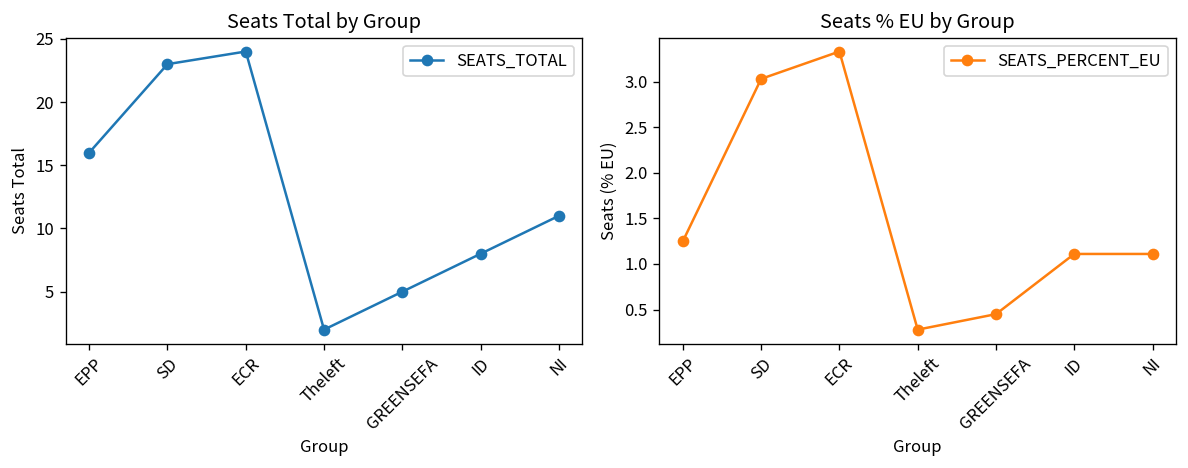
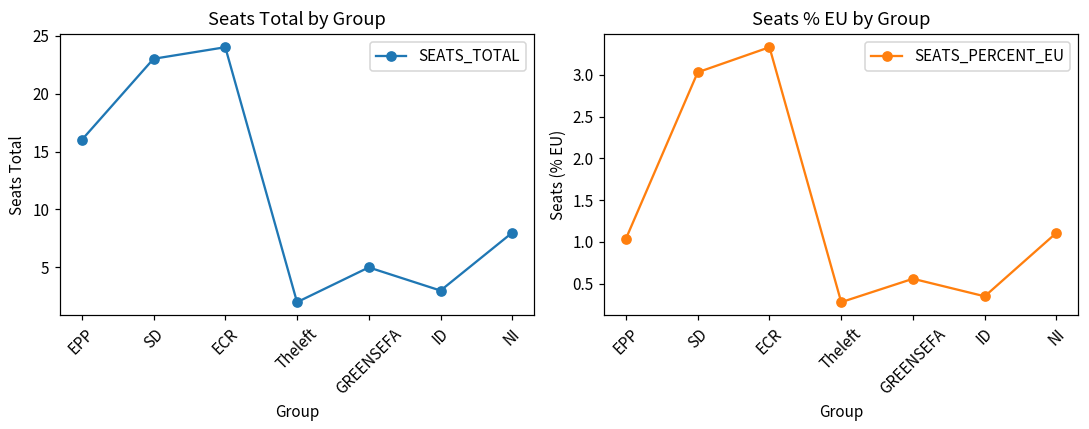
Seats Total by Group, ID: 8 -> 3
Seats Total by Group, NI: 11 -> 8
Seats % EU by Group, EPP: 1.3 -> 1.0
Seats % EU by Group, GREENSEFA: 0.5 -> 0.6
Seats % EU by Group, ID: 1.1 -> 0.4
